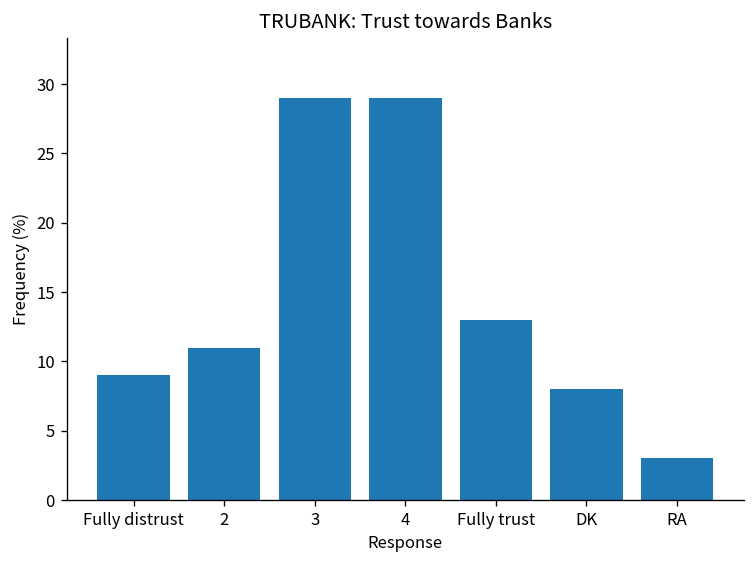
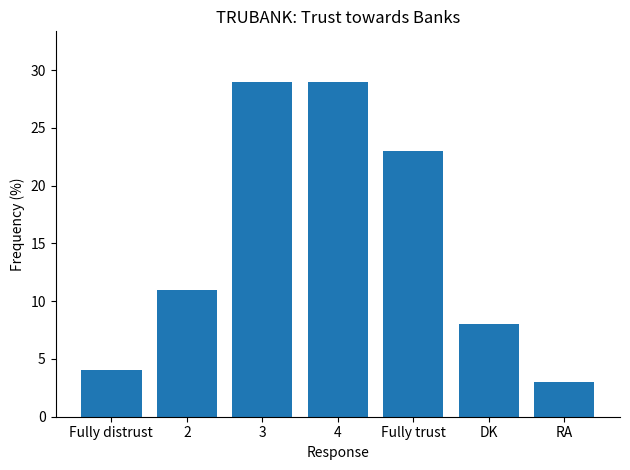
Fully distrust: 9 -> 4
Fully trust: 13 -> 23
